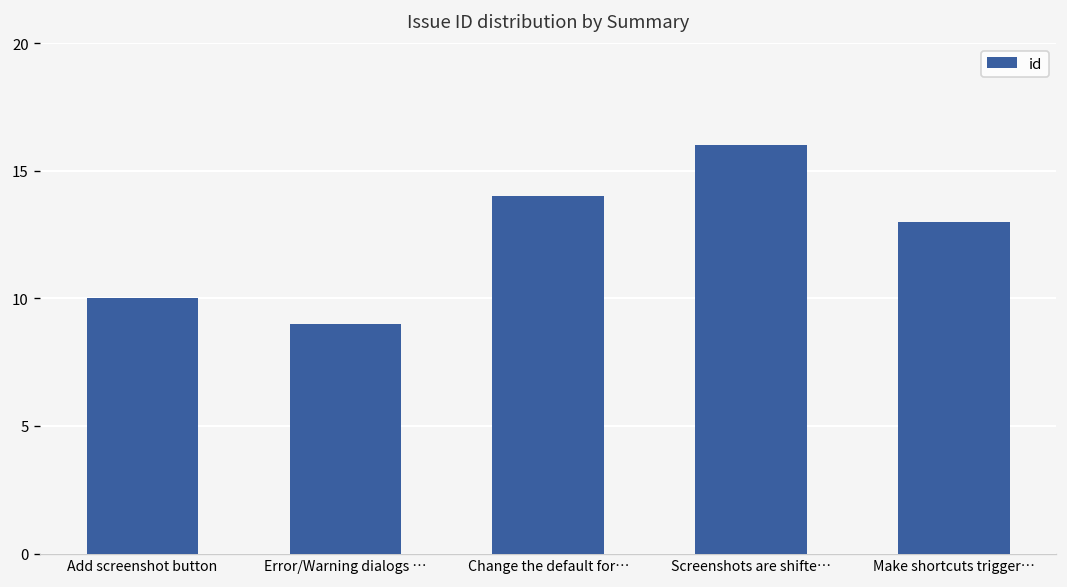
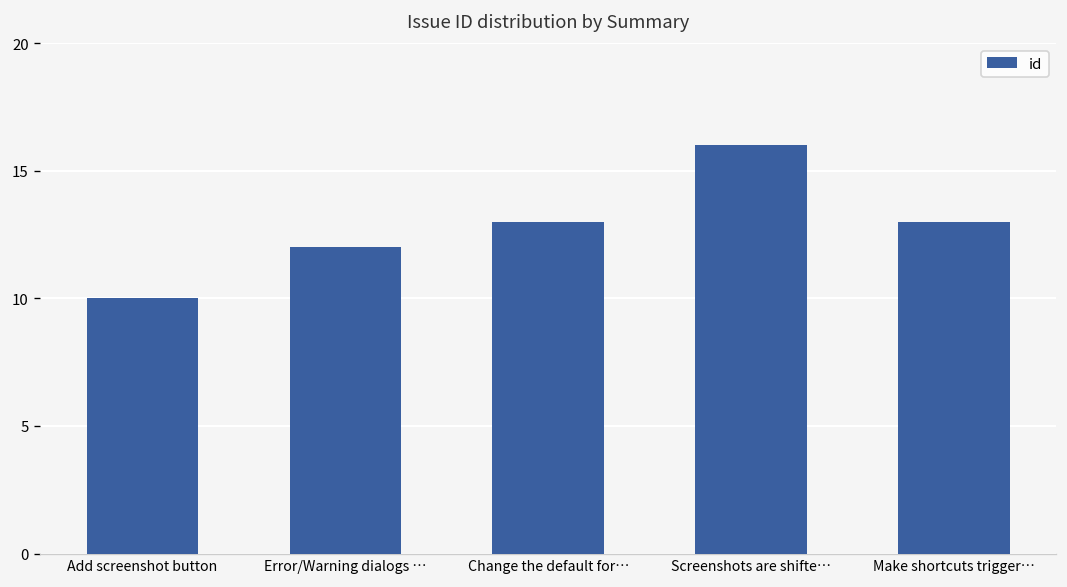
Error/Warning dialogs …: 9 -> 12
Change the default for…: 14 -> 13
